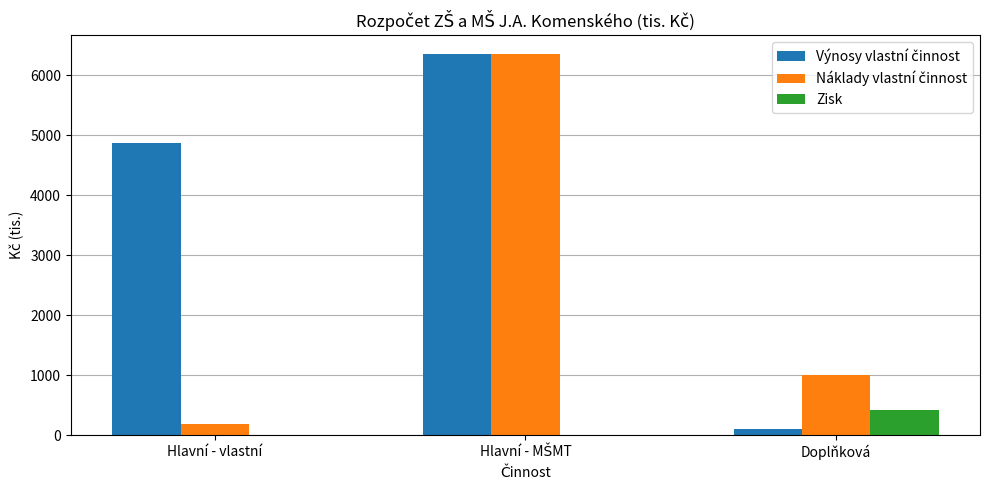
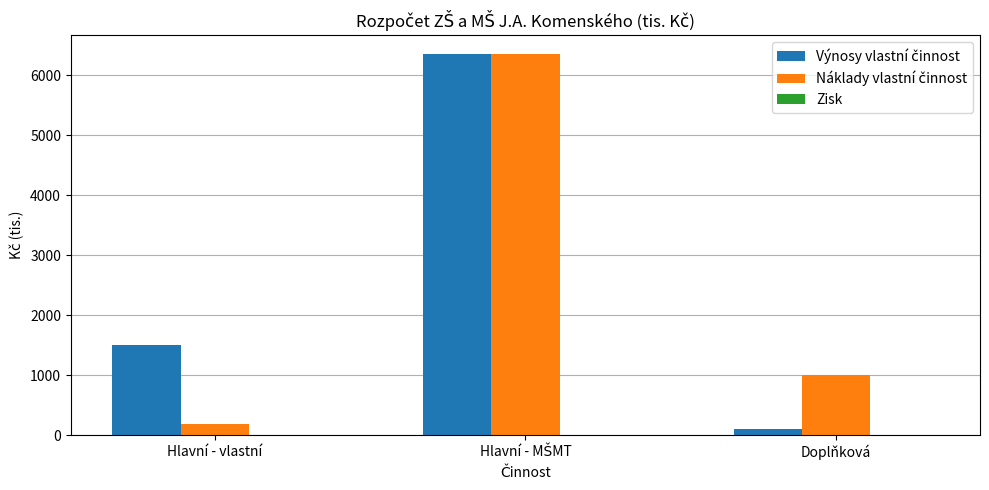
Výnosy vlastní činnost, Hlavní - vlastní: 4900 -> 1500
Zisk, Doplňková: 400 -> 0
